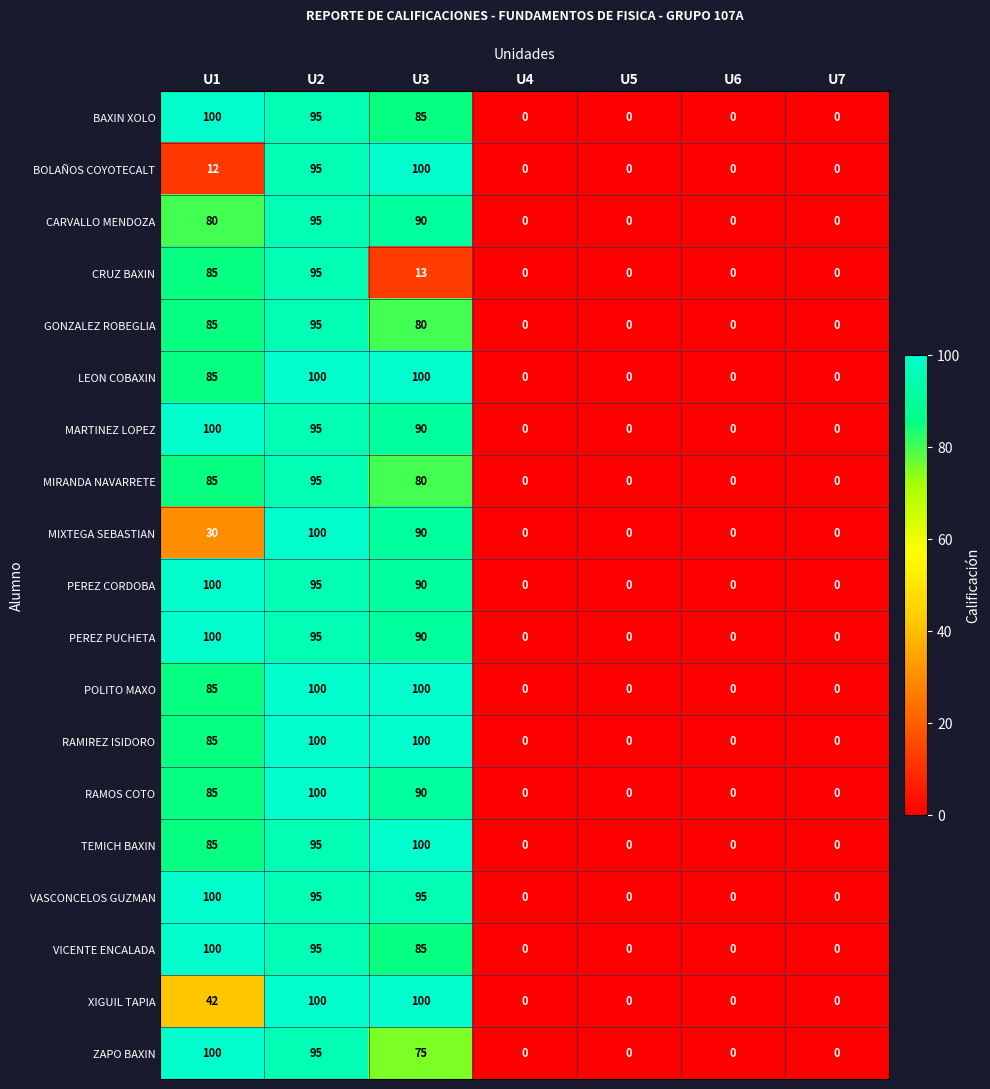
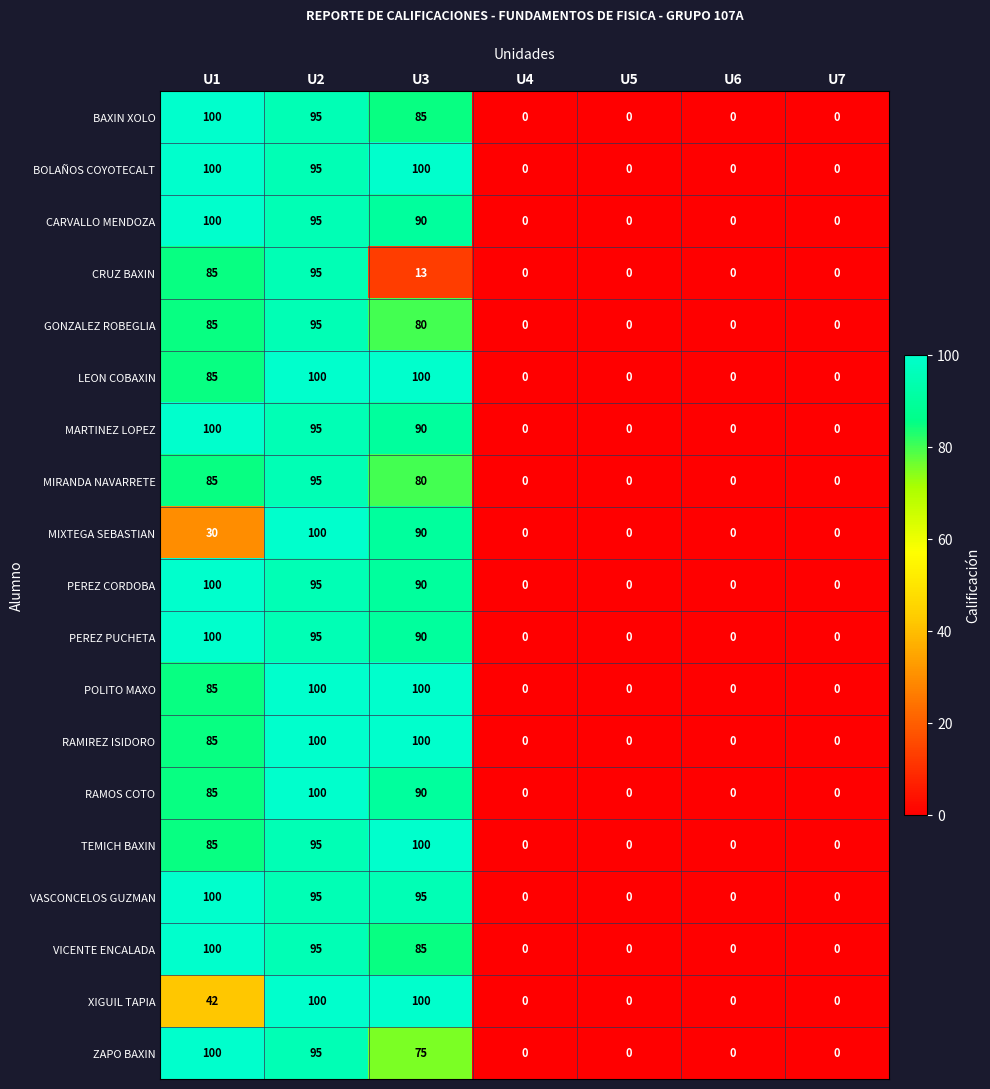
BOLAÑOS COYOTECALT, U1: 12 -> 100
CARVALLO MENDOZA, U1: 80 -> 100
